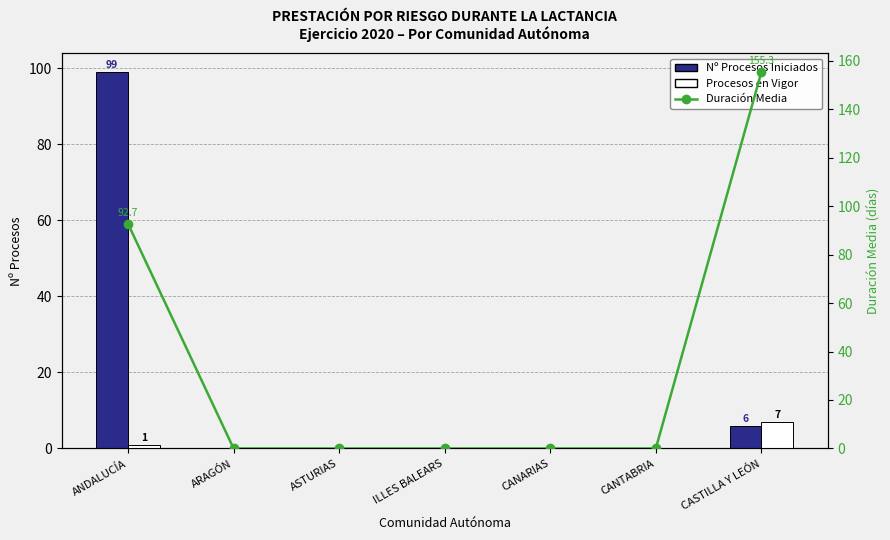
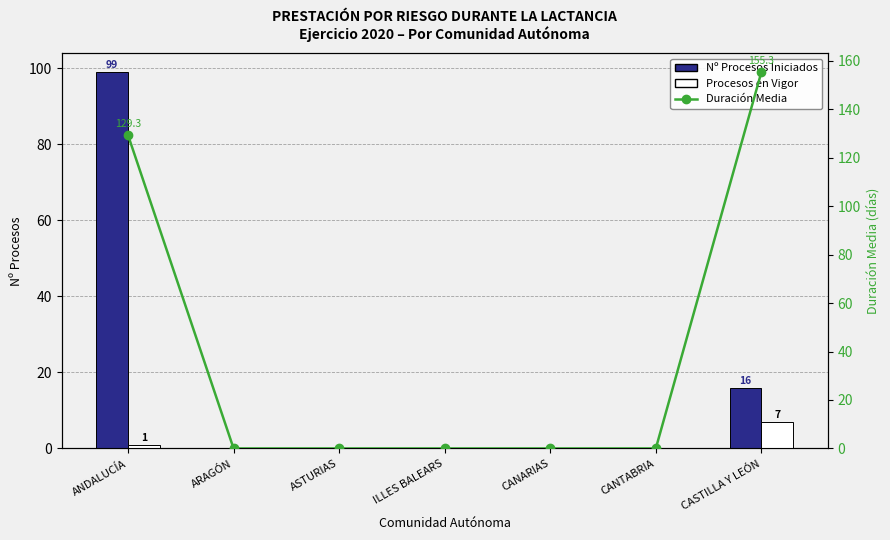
Nº Procesos Iniciados, CASTILLA Y LEÓN: 6 -> 16
Duración Media, ANDALUCÍA: 92.7 -> 129.3
